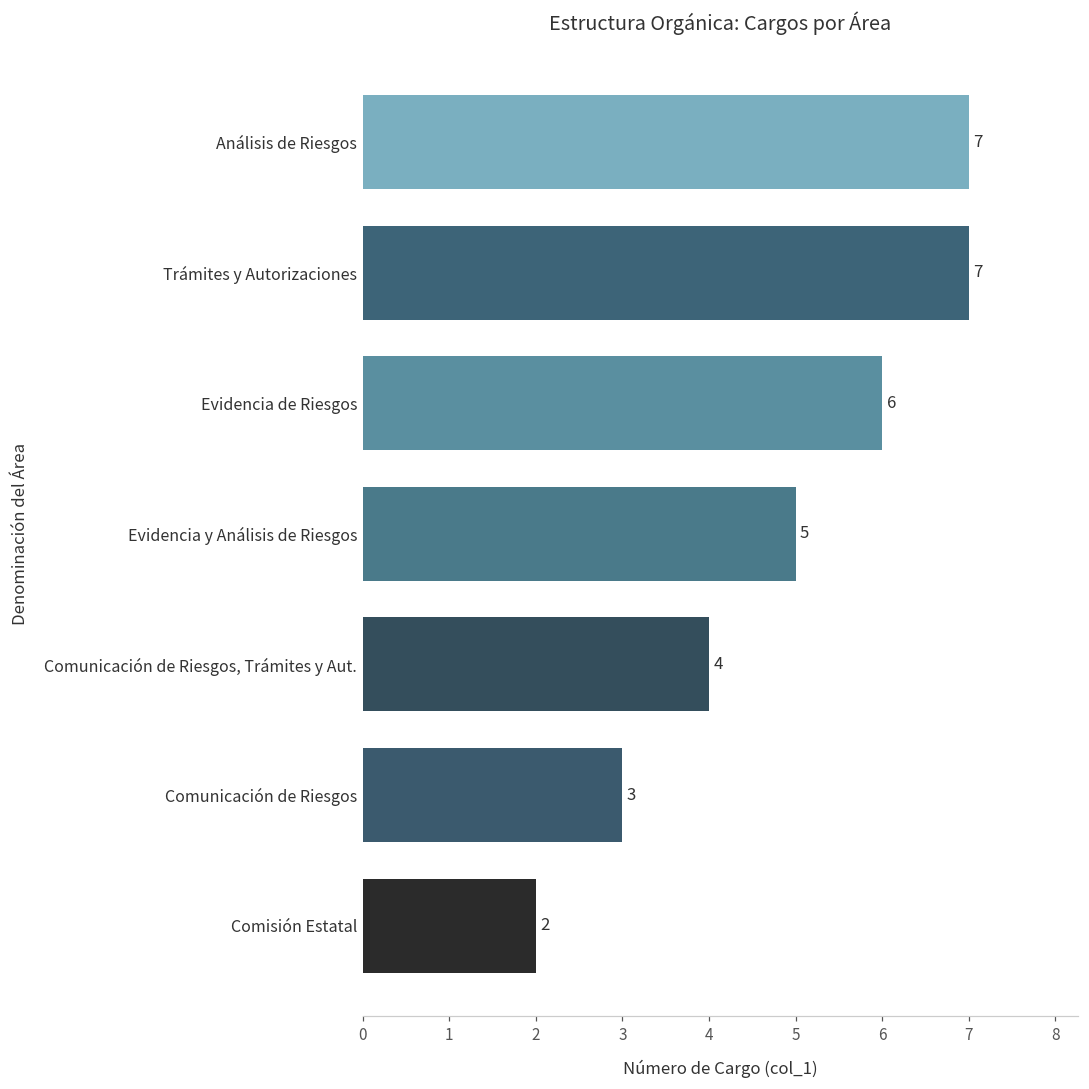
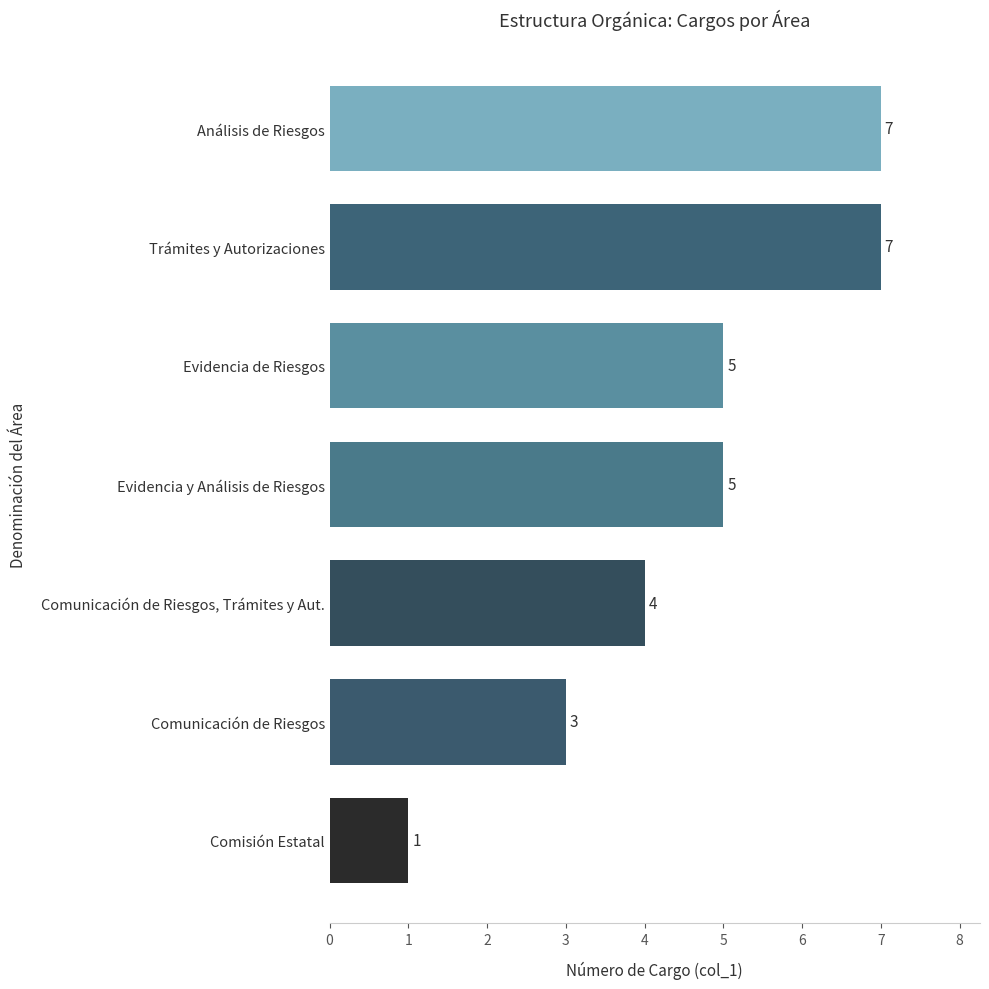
Evidencia de Riesgos: 6 -> 5
Comisión Estatal: 2 -> 1
